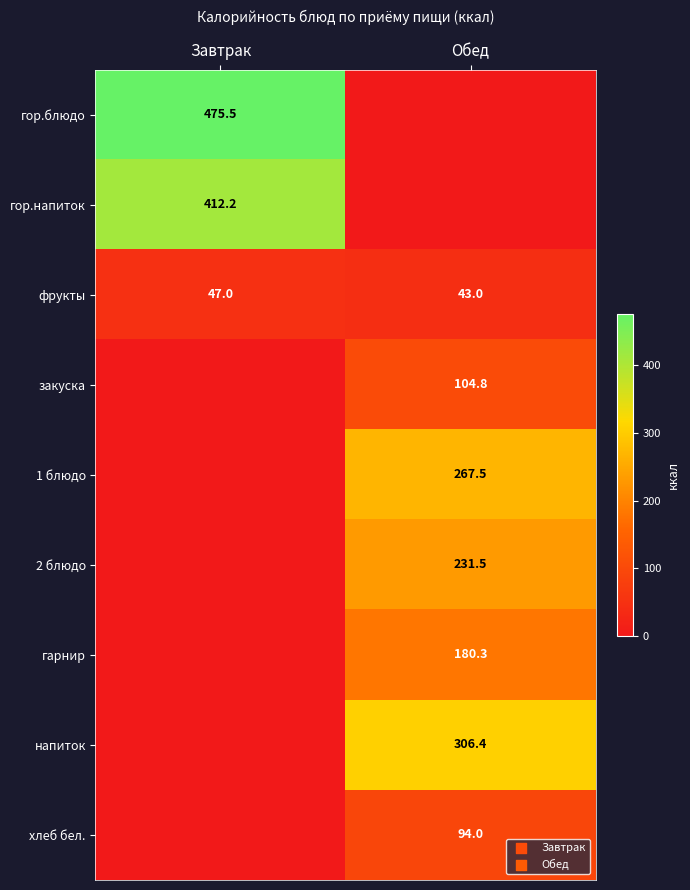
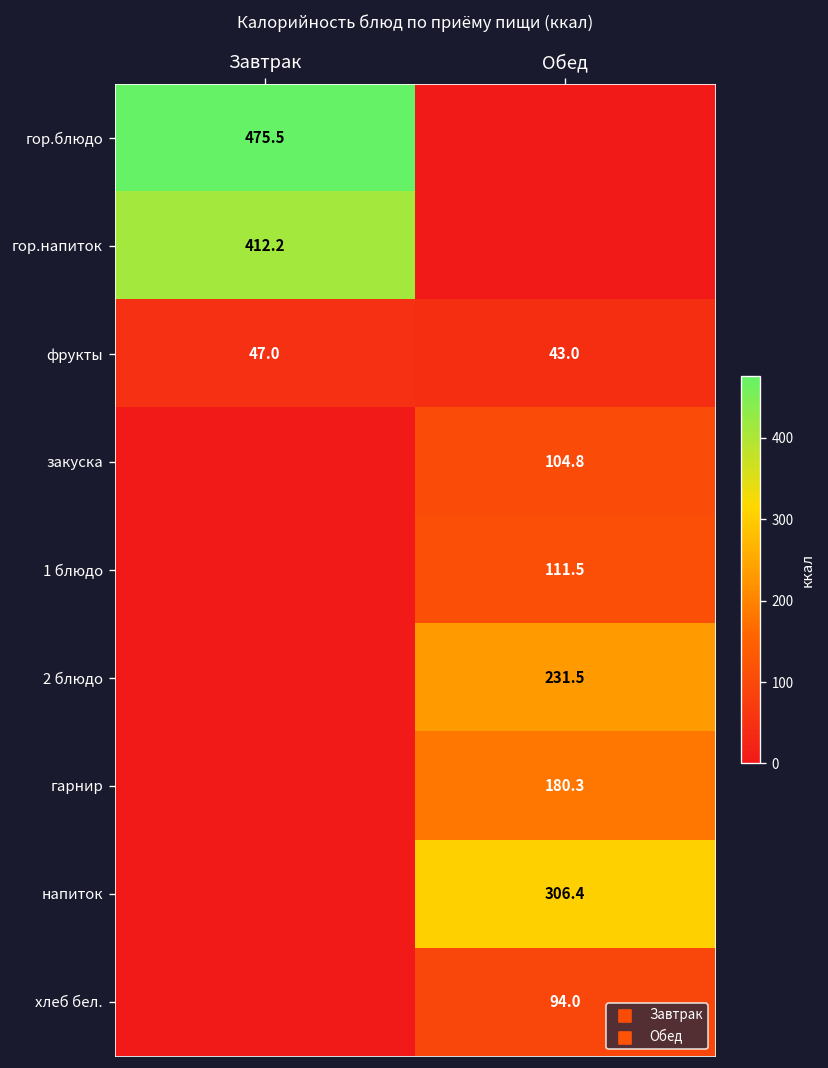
1 блюдо, Обед: 267.5 -> 111.5
